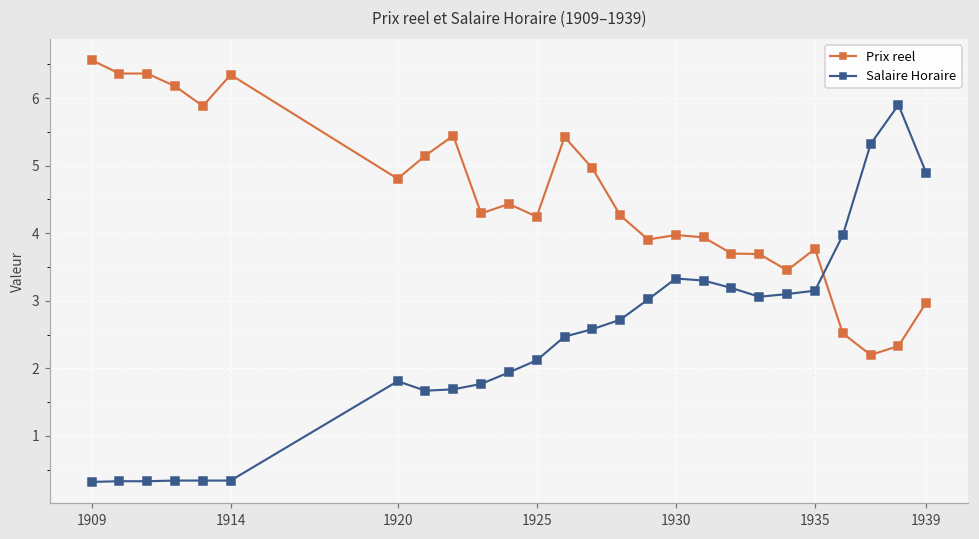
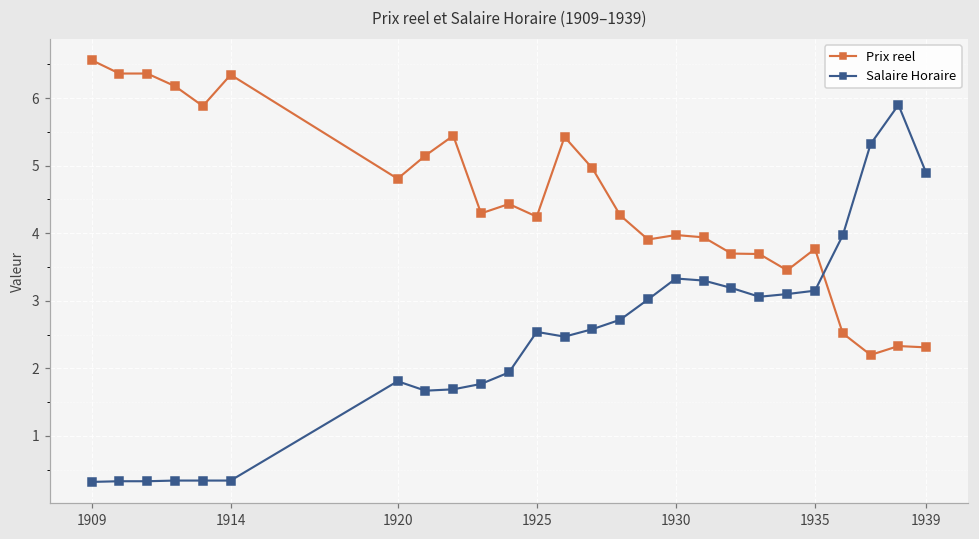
Salaire Horaire, 1925: 2.1 -> 2.5
Prix reel, 1939: 3.0 -> 2.3
